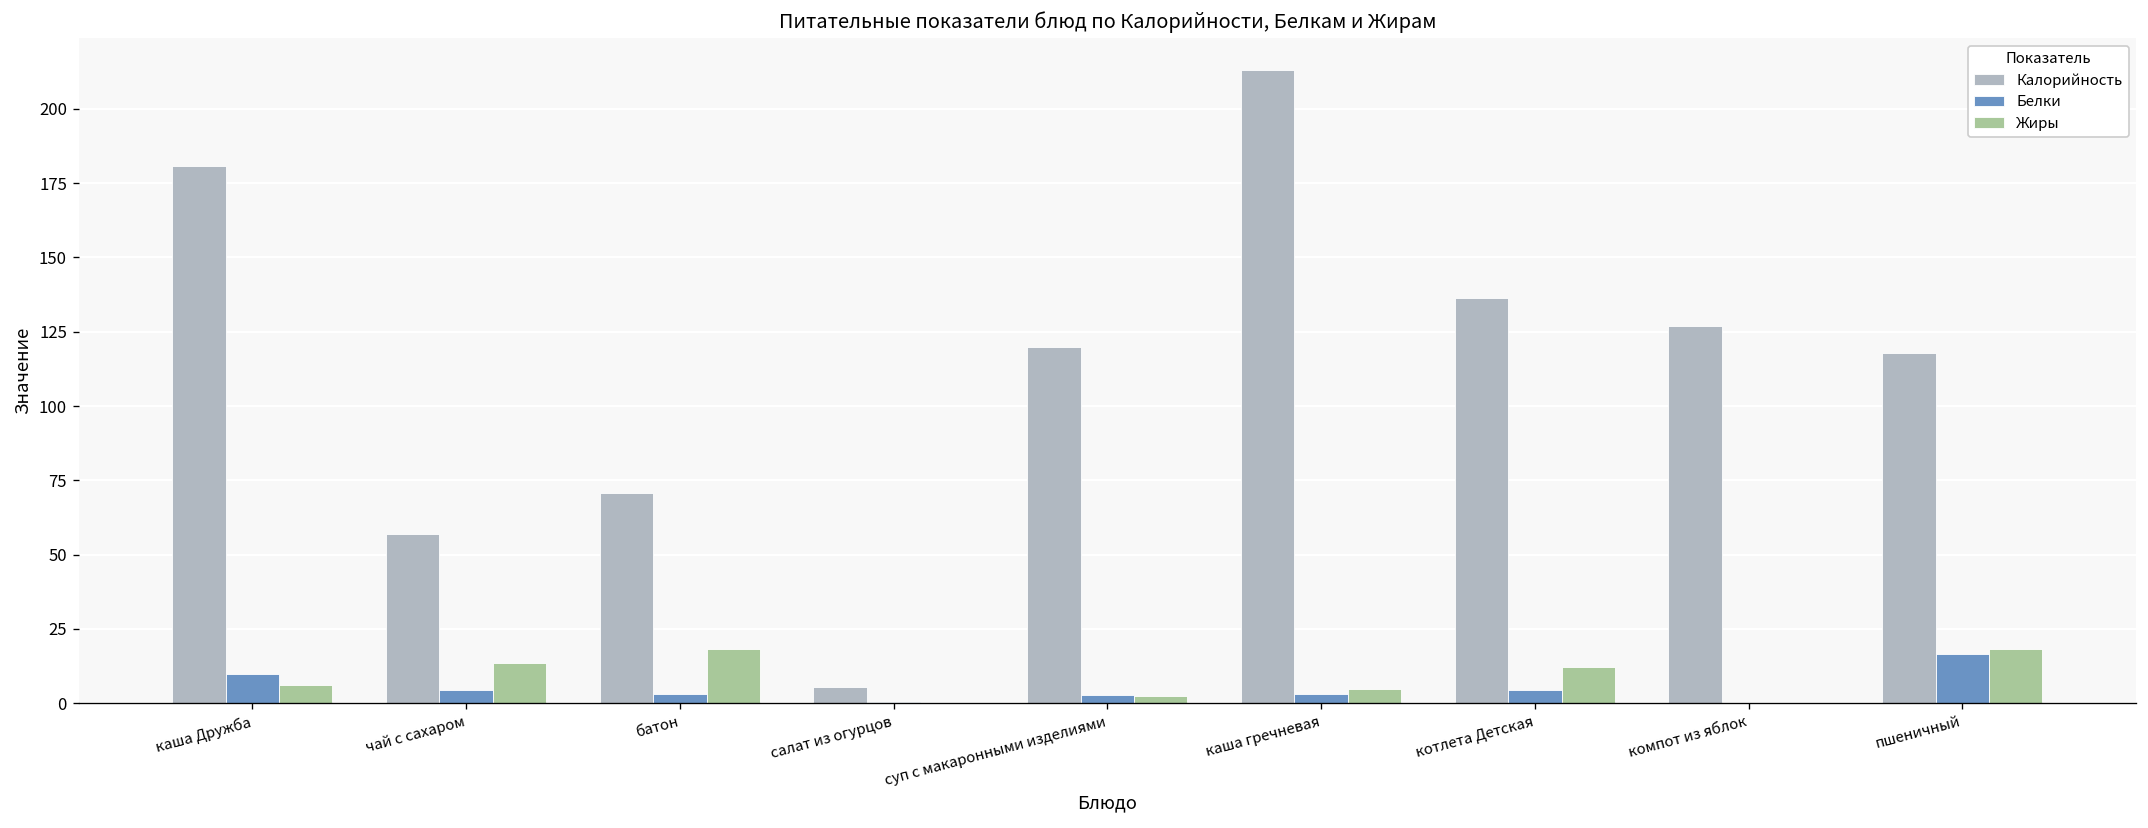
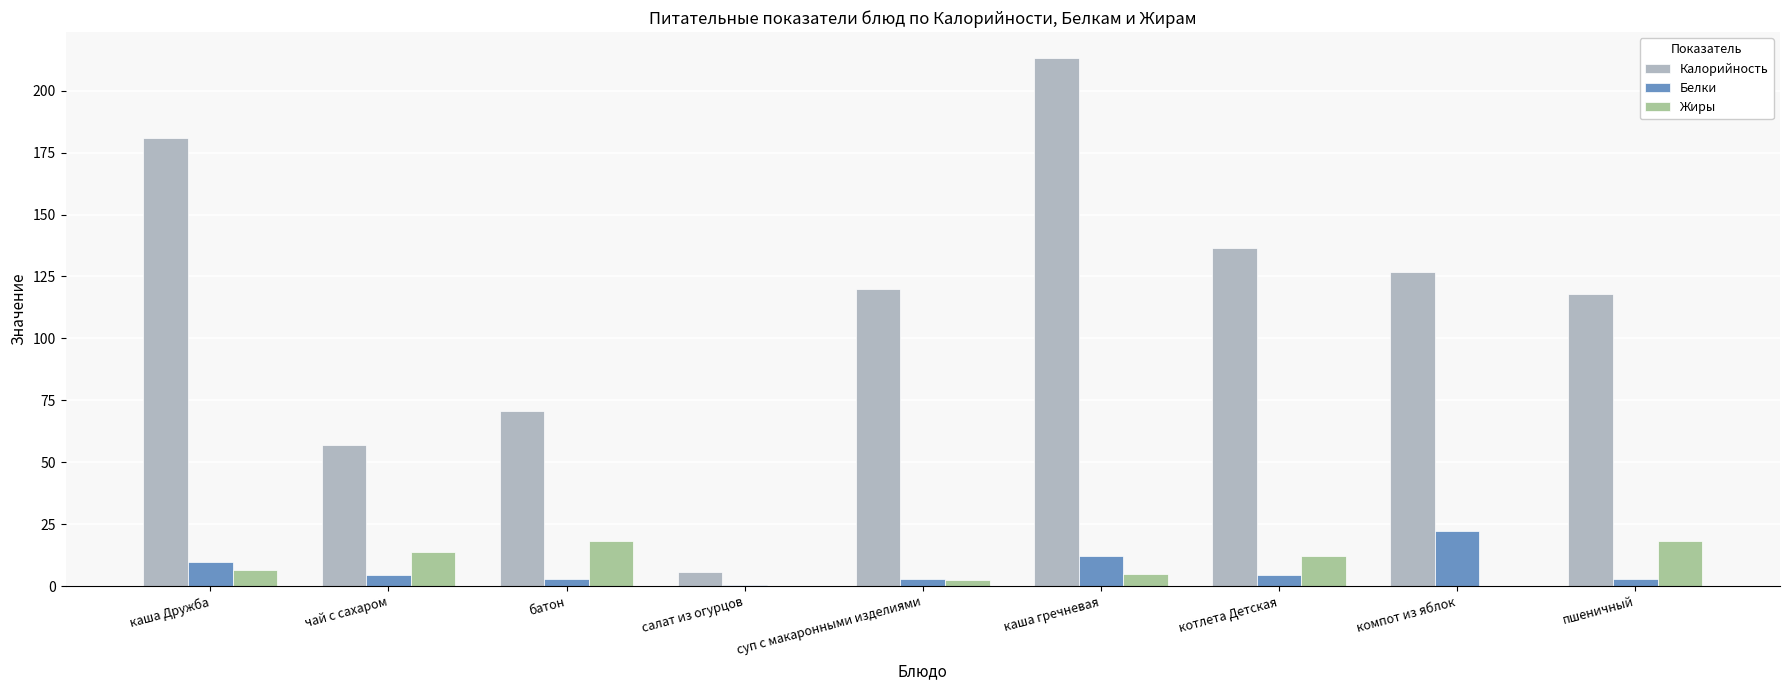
Белки, каша гречневая: 3 -> 12
Белки, компот из яблок: 0 -> 22
Белки, пшеничный: 17 -> 3
